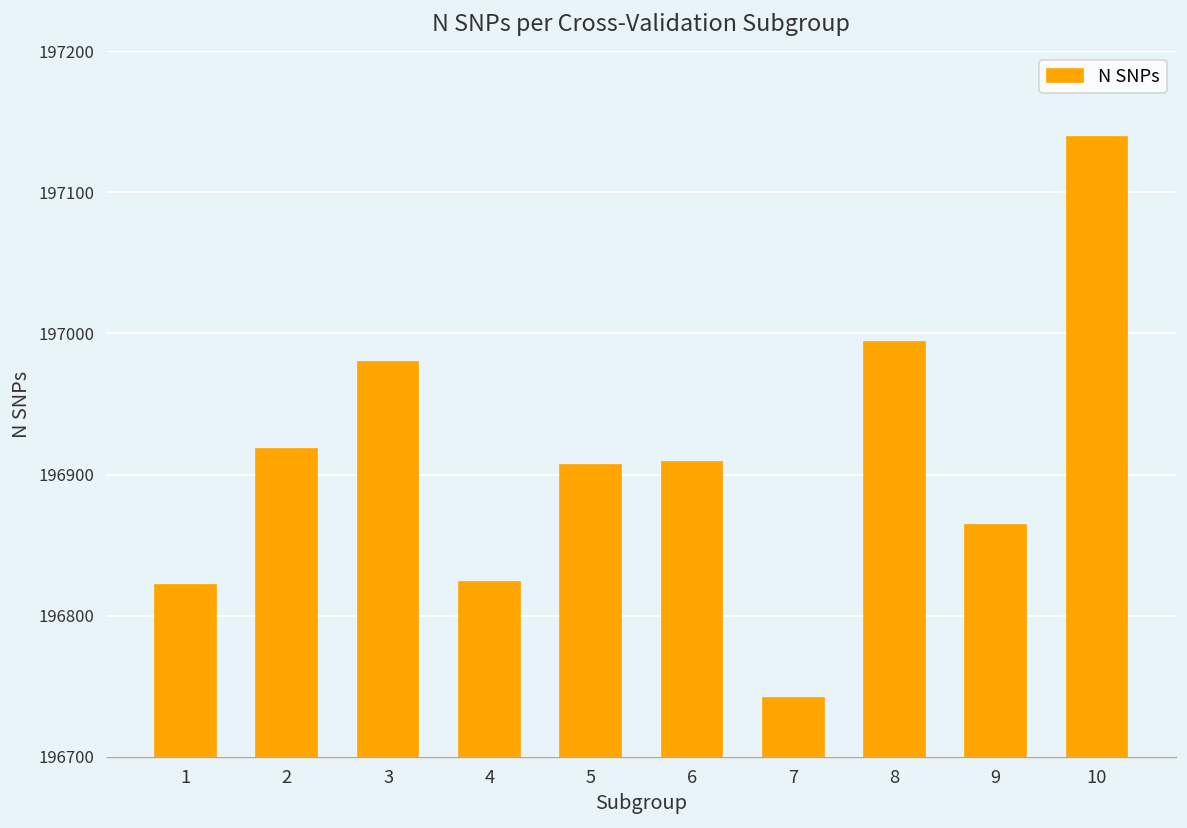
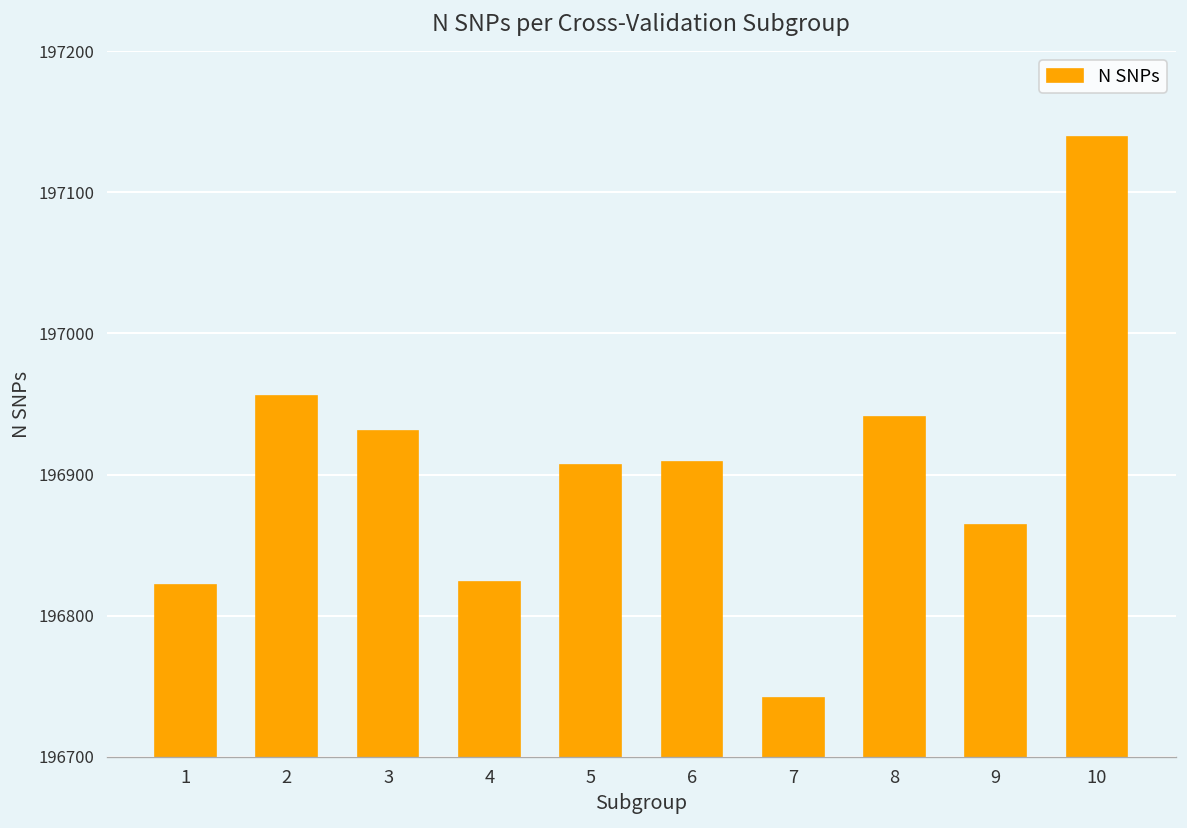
2: 196918 -> 196956
3: 196980 -> 196931
8: 196994 -> 196941
